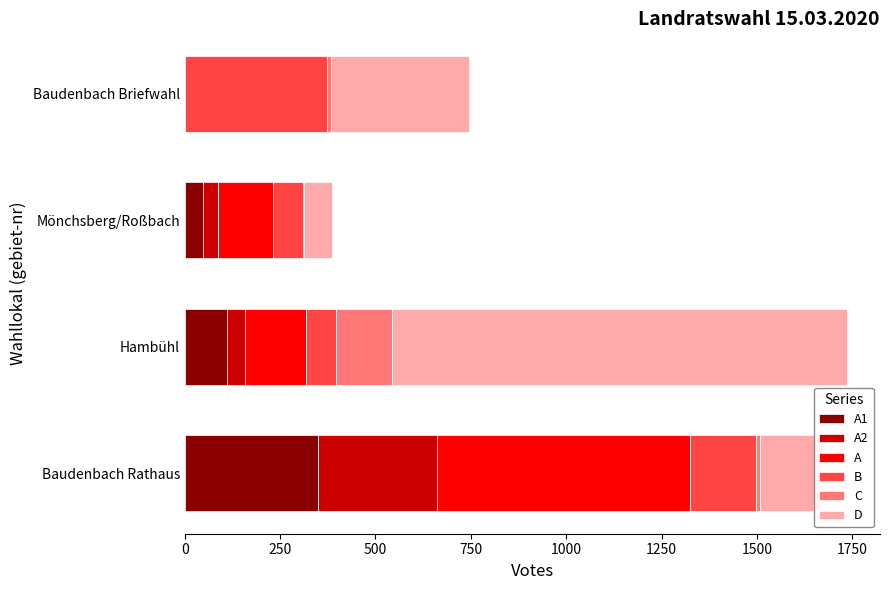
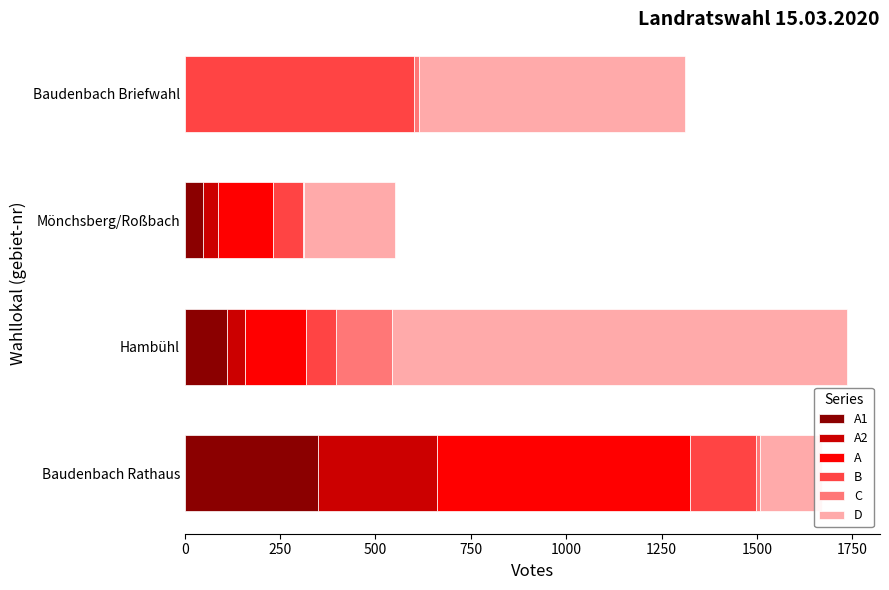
B, Baudenbach Briefwahl: 370 -> 600
D, Baudenbach Briefwahl: 360 -> 700
D, Mönchsberg/Roßbach: 70 -> 240
